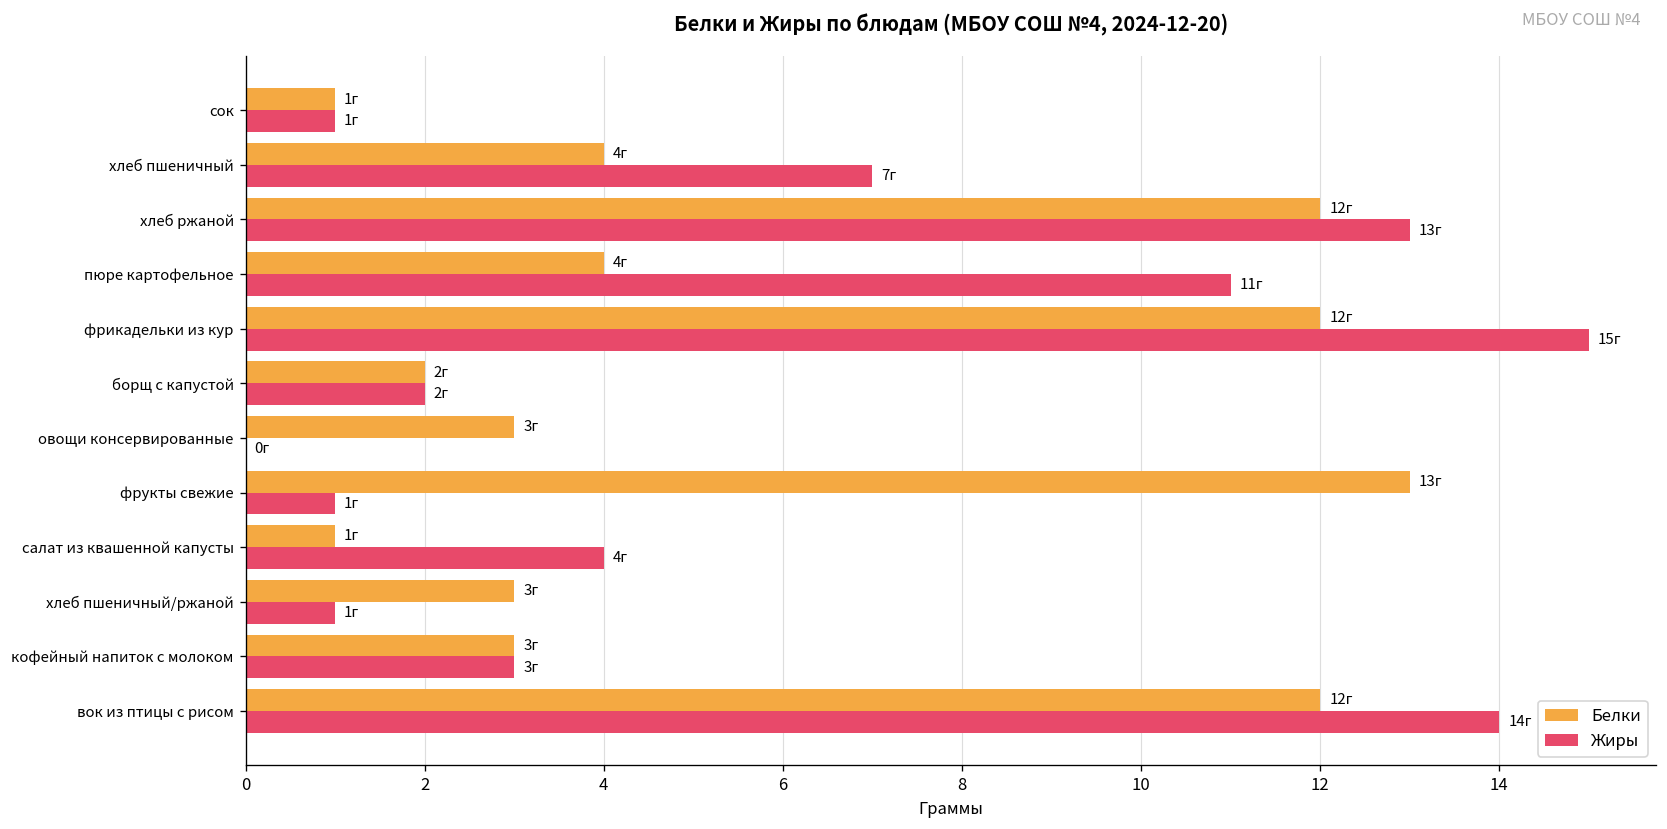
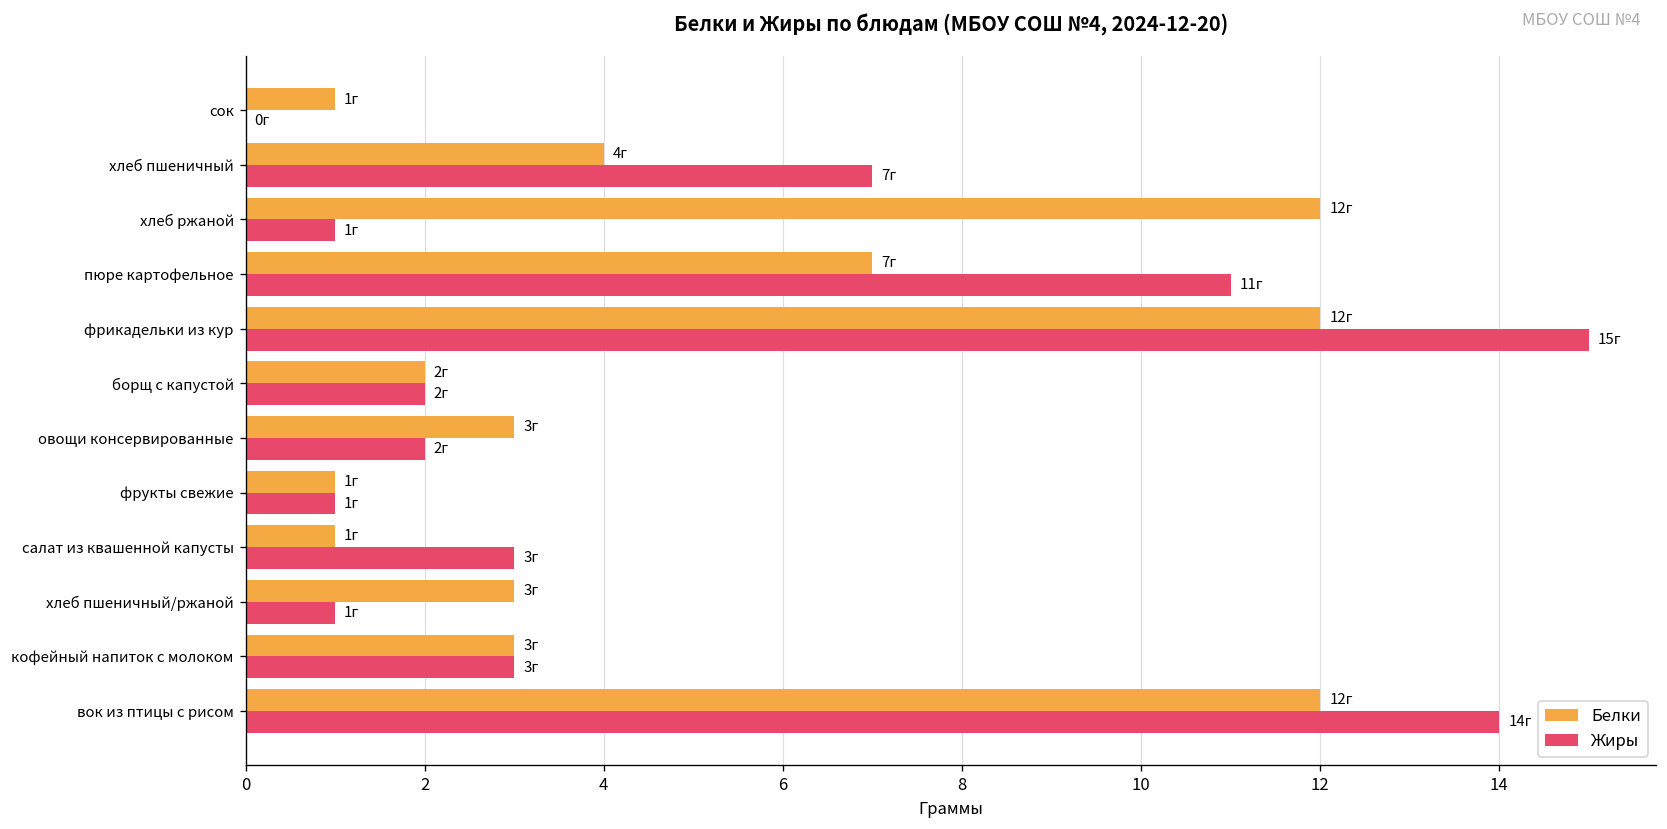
Жиры, сок: 1г -> 0г
Жиры, хлеб ржаной: 13г -> 1г
Белки, пюре картофельное: 4г -> 7г
Жиры, овощи консервированные: 0г -> 2г
Белки, фрукты свежие: 13г -> 1г
Жиры, салат из квашенной капусты: 4г -> 3г
